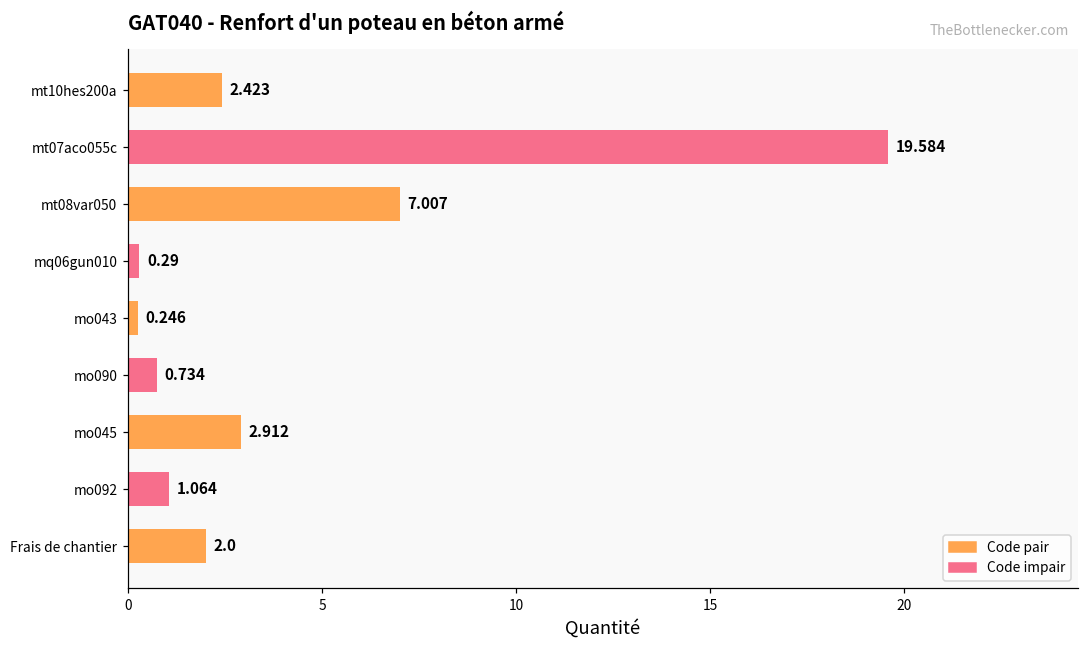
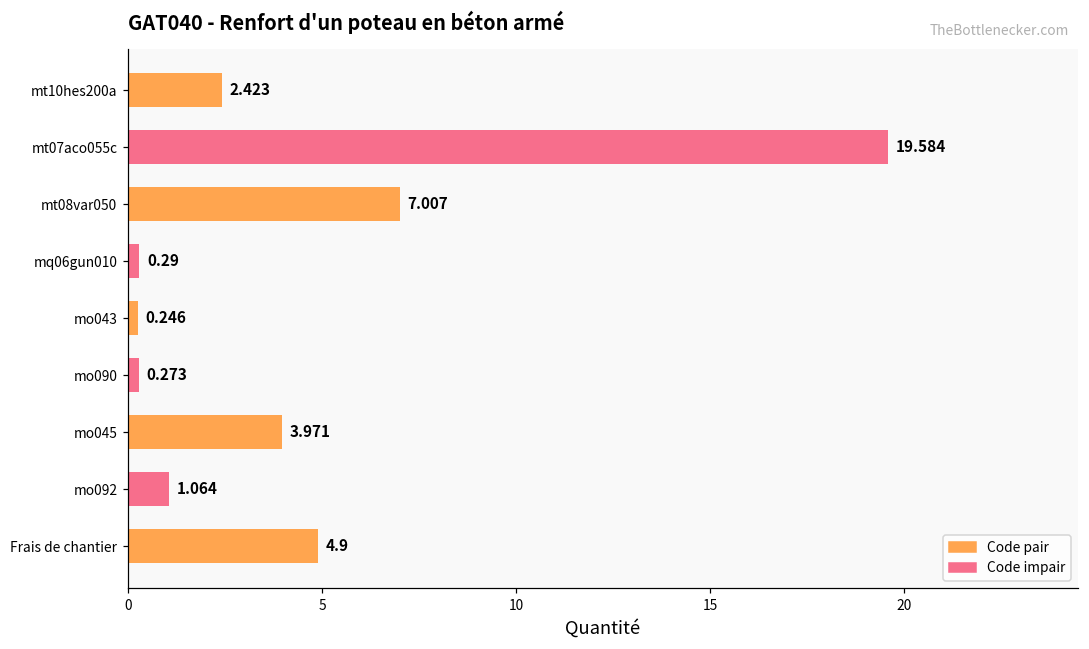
mo090: 0.734 -> 0.273
mo045: 2.912 -> 3.971
Frais de chantier: 2.0 -> 4.9
